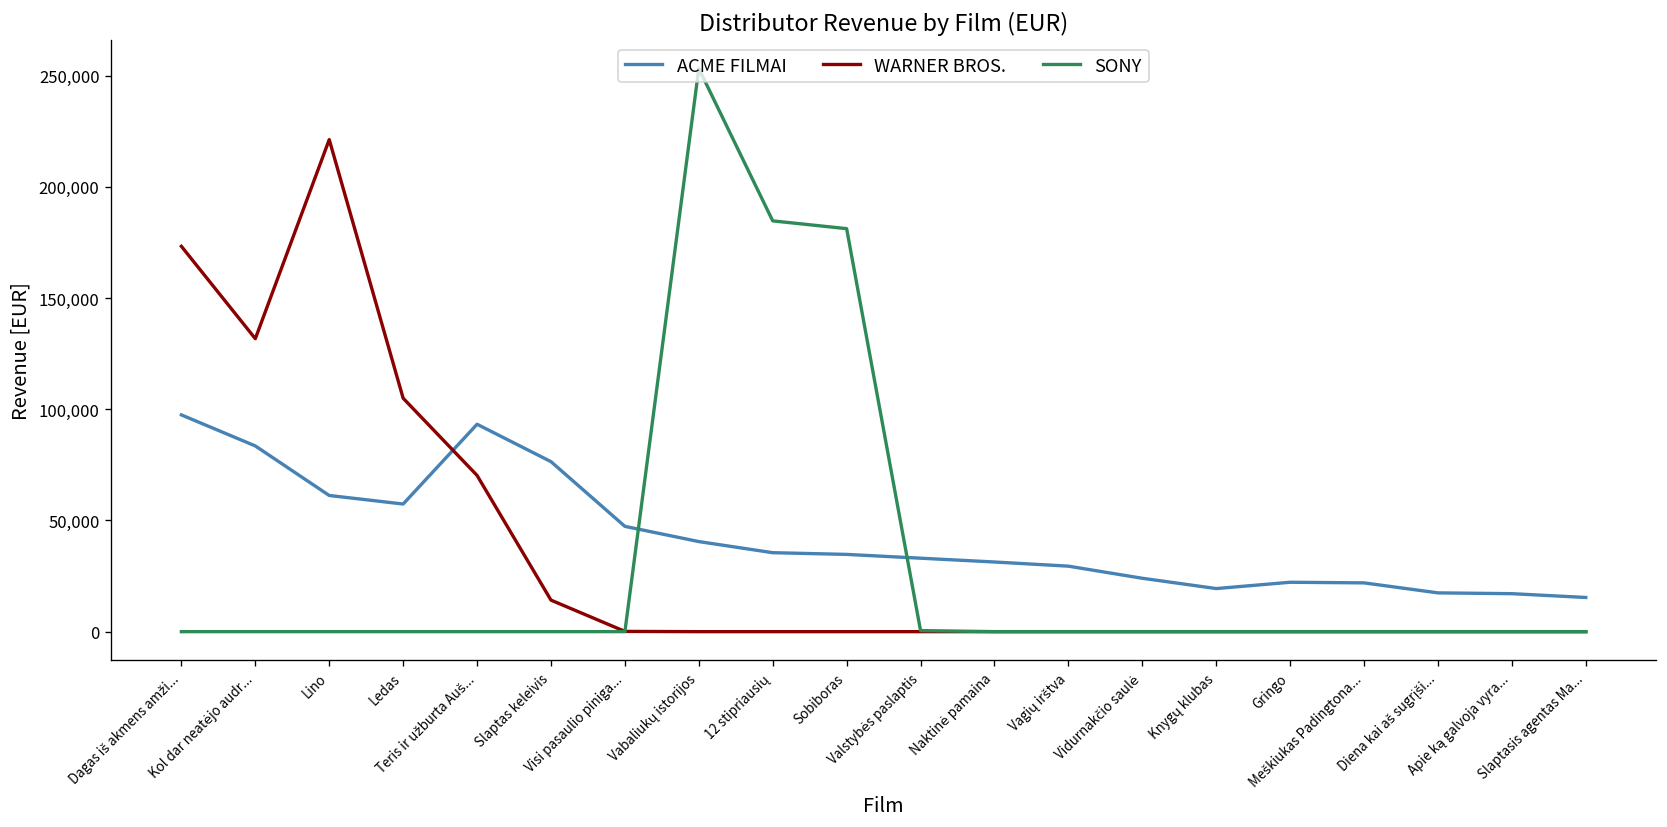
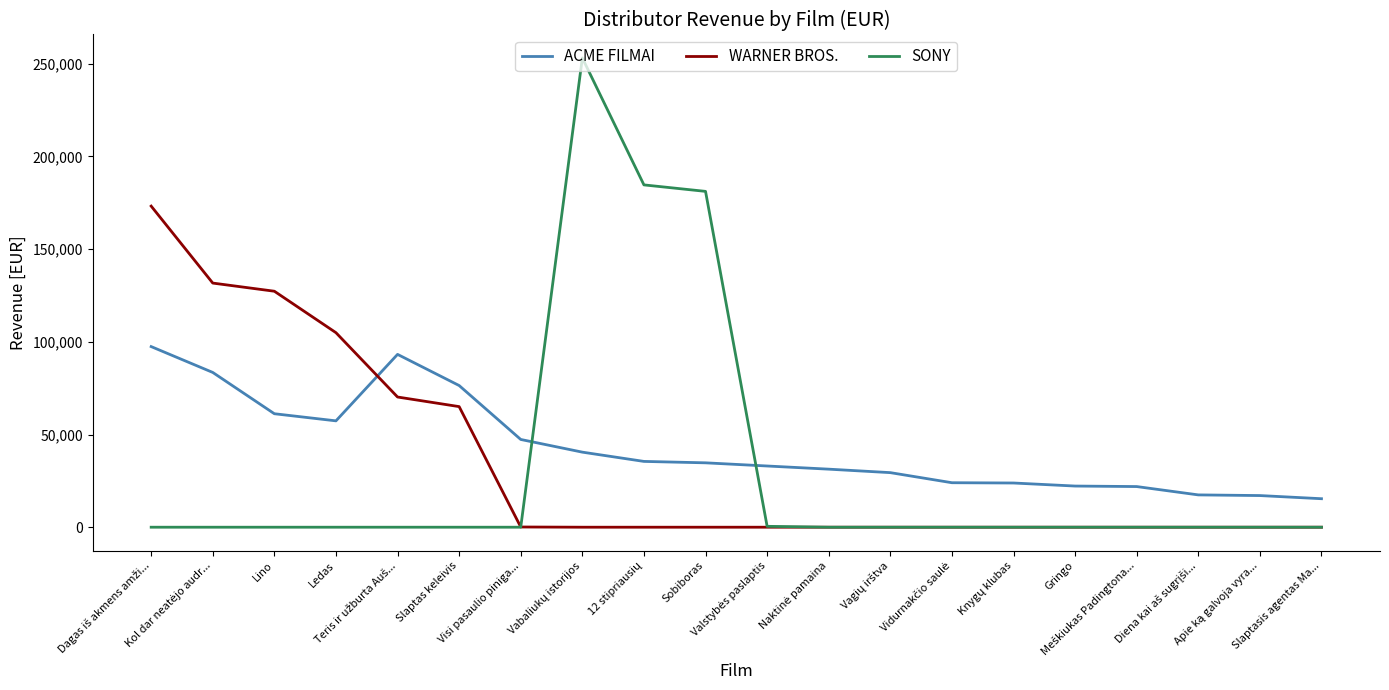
WARNER BROS., Lino: 221,000 -> 127,000
WARNER BROS., Slaptas keleivis: 14,000 -> 65,000
ACME FILMAI, Knygų klubas: 19,000 -> 24,000
